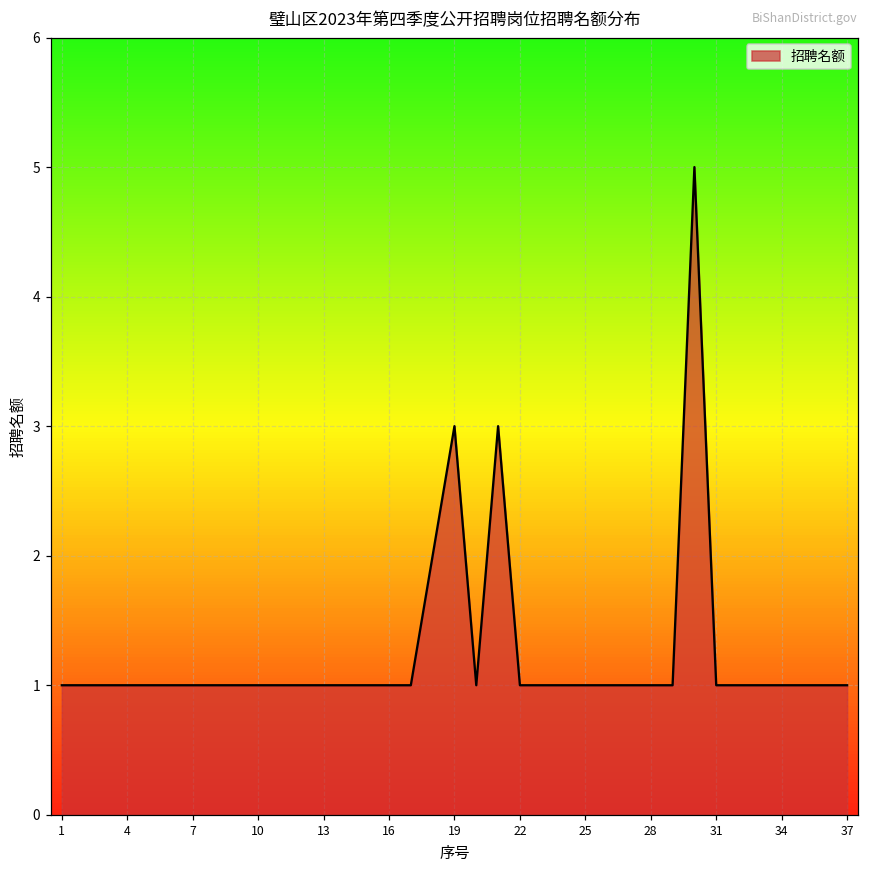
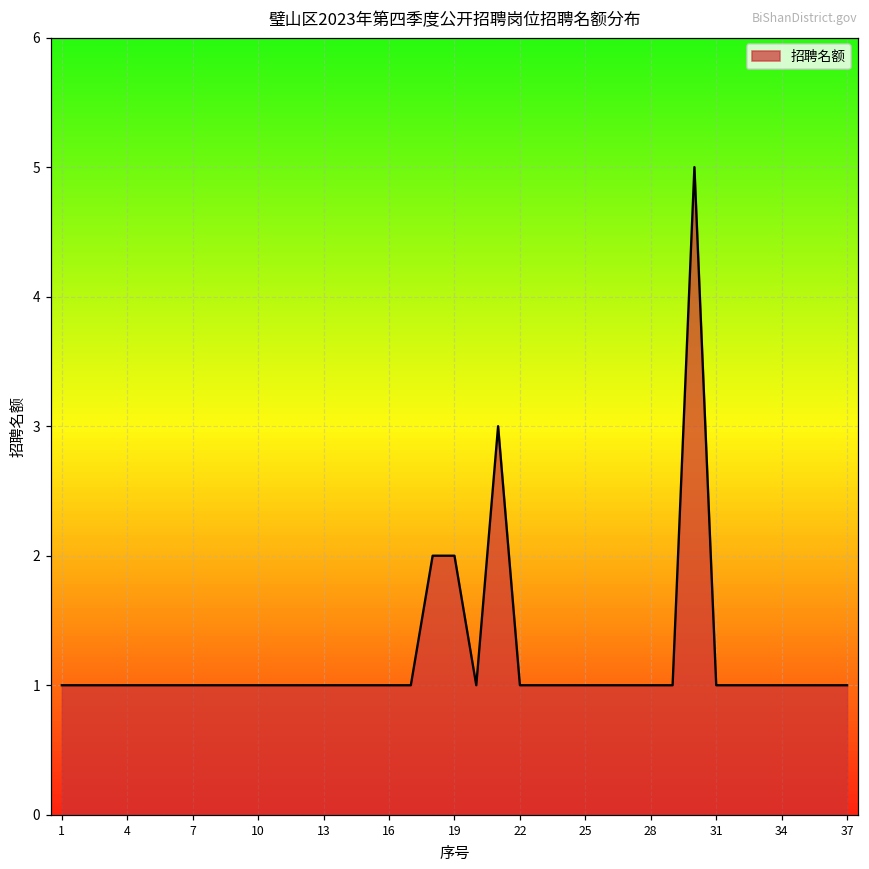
19: 3 -> 2
